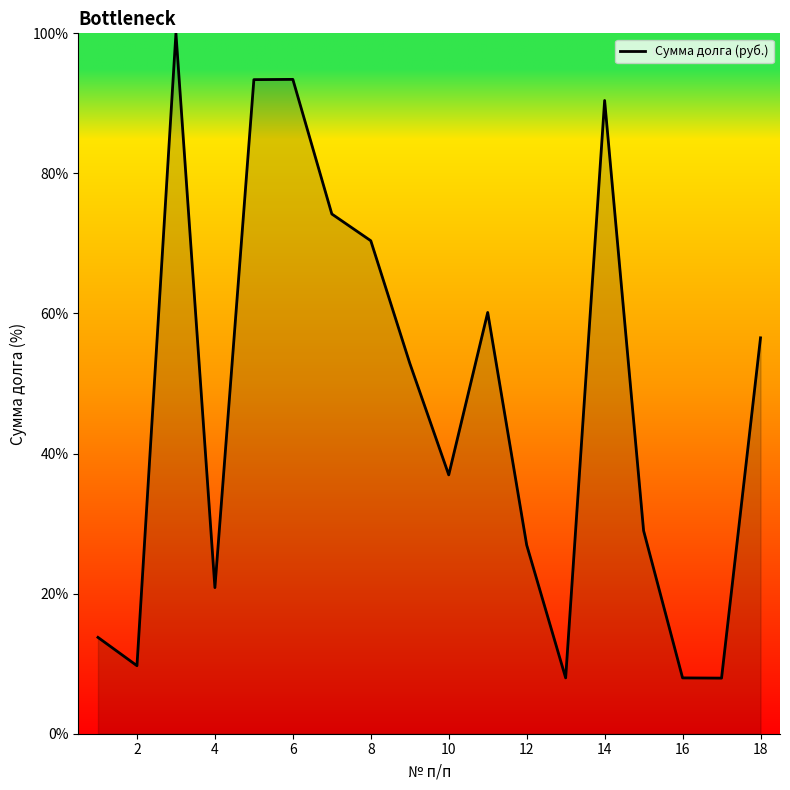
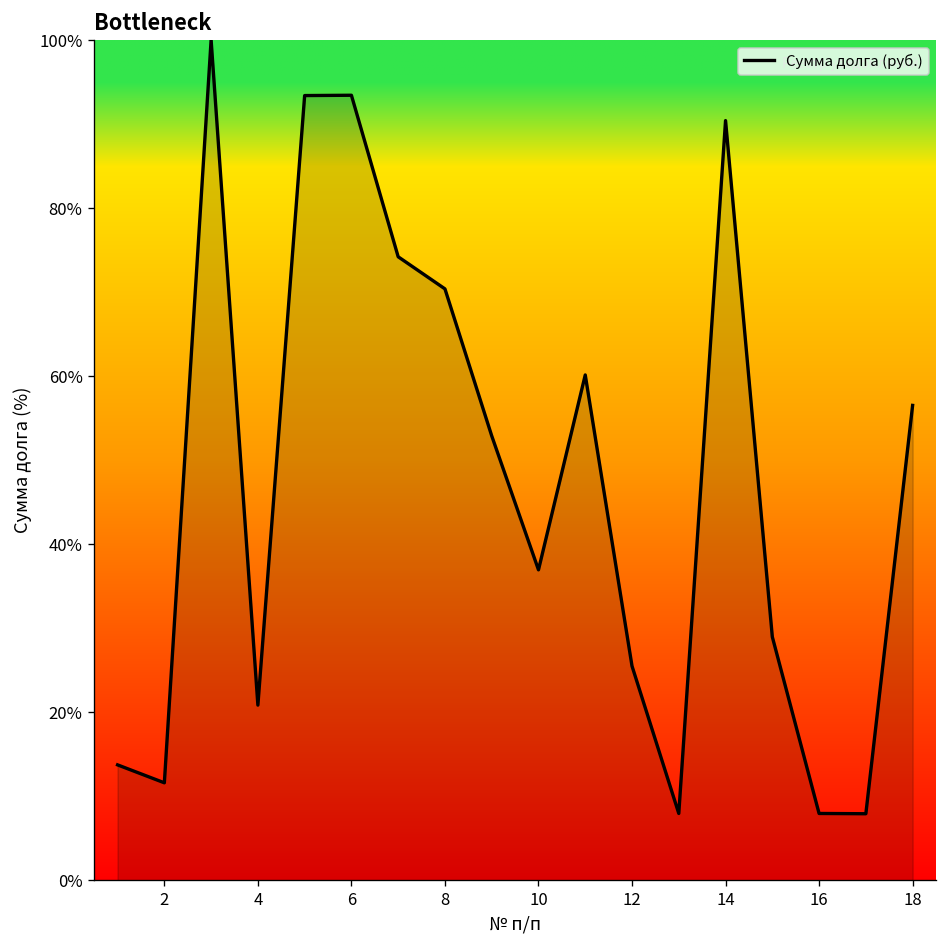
2: 10% -> 12%
12: 27% -> 26%
